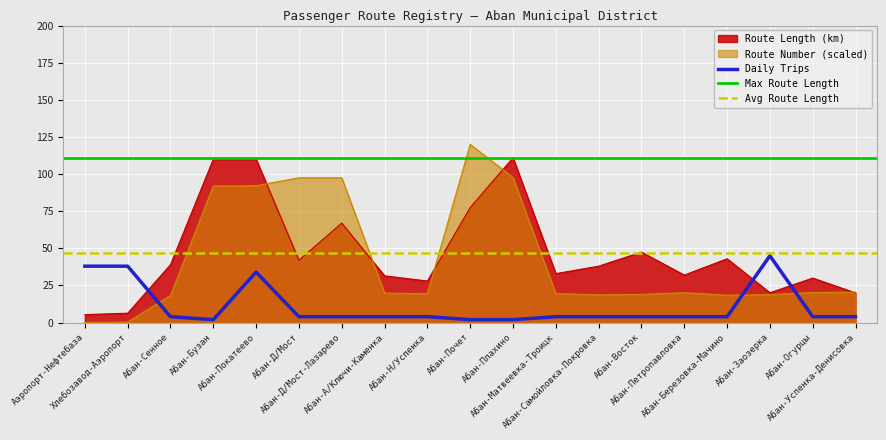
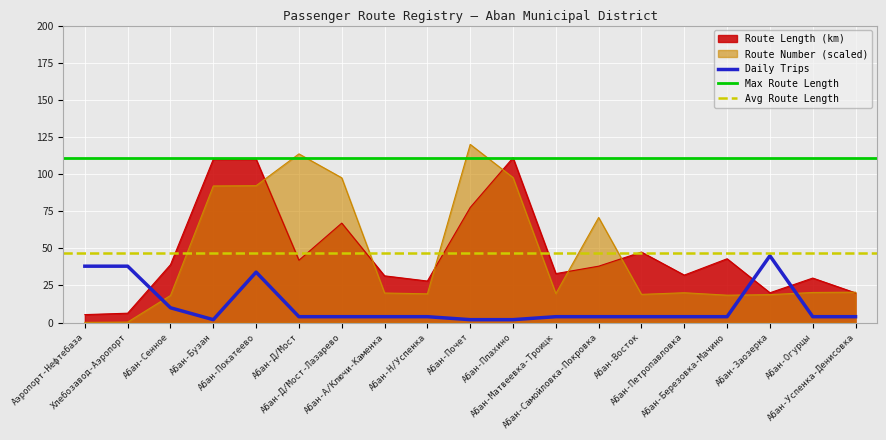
Daily Trips, Абан-Сенное: 4 -> 10
Route Number (scaled), Абан-Д/Мост: 98 -> 114
Route Number (scaled), Абан-Самойловка-Покровка: 19 -> 71
